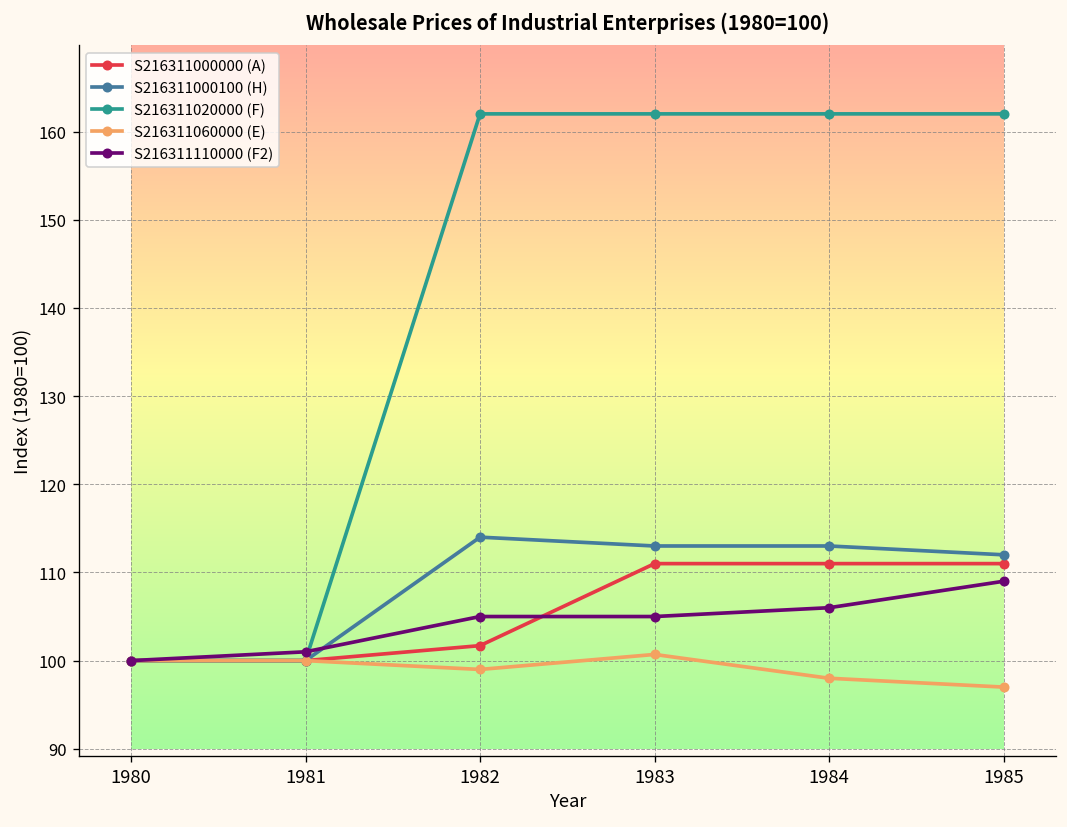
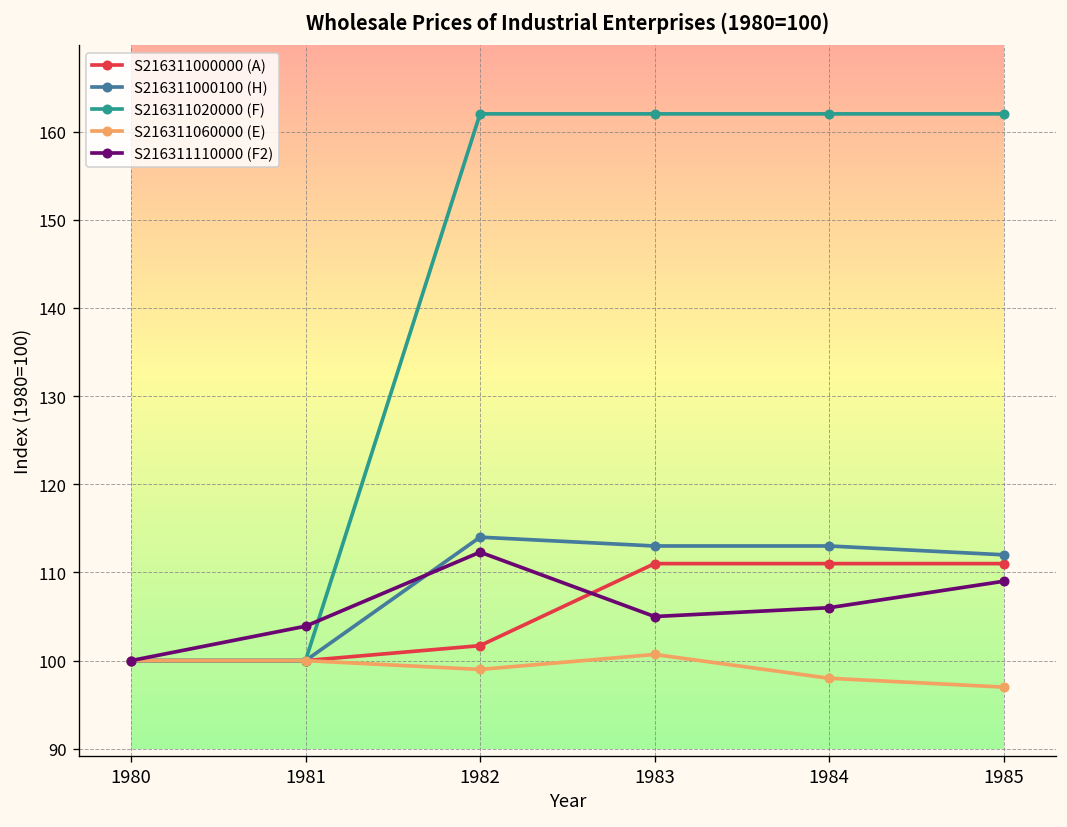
S216311110000 (F2), 1981: 101 -> 104
S216311110000 (F2), 1982: 105 -> 112
